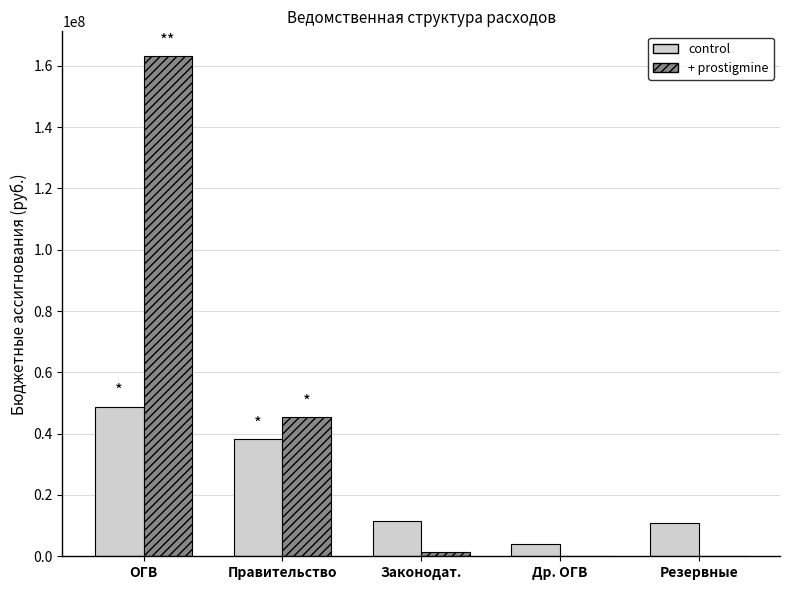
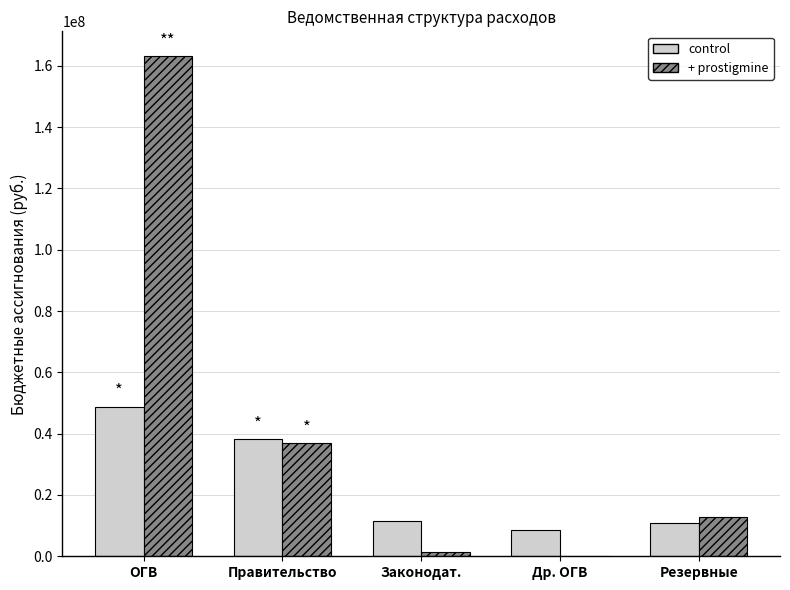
+ prostigmine, Правительство: 45000000 -> 37000000
control, Др. ОГВ: 4000000 -> 9000000
+ prostigmine, Резервные: 0 -> 13000000
